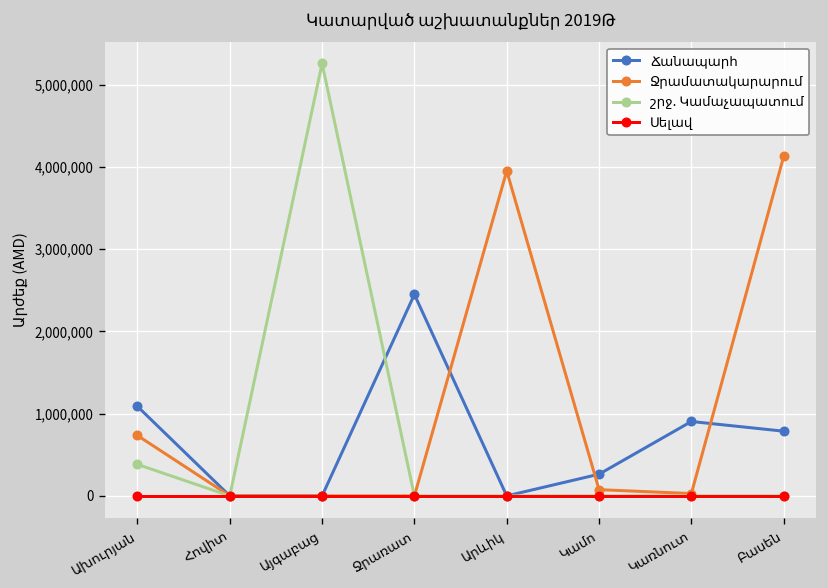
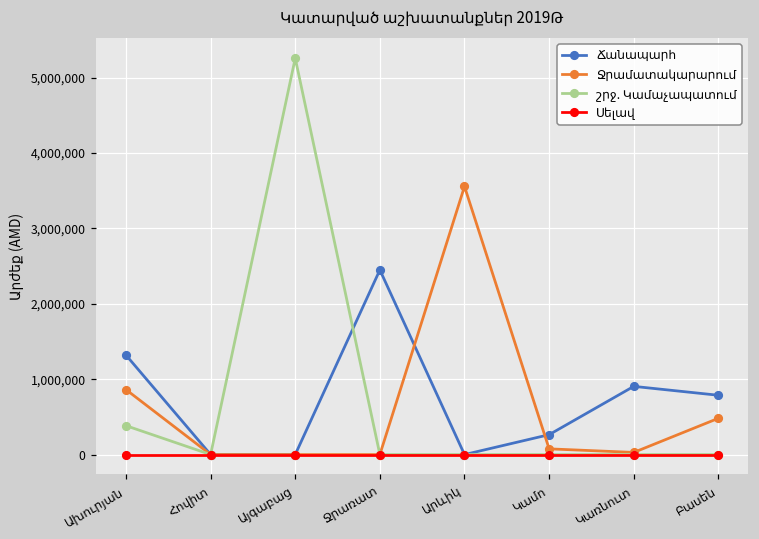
Ճանապարհ, Ախուրյան: 1,100,000 -> 1,300,000
Ջրամատակարարում, Ախուրյան: 700,000 -> 900,000
Ջրամատակարարում, Արևիկ: 4,000,000 -> 3,600,000
Ջրամատակարարում, Բասեն: 4,100,000 -> 500,000
